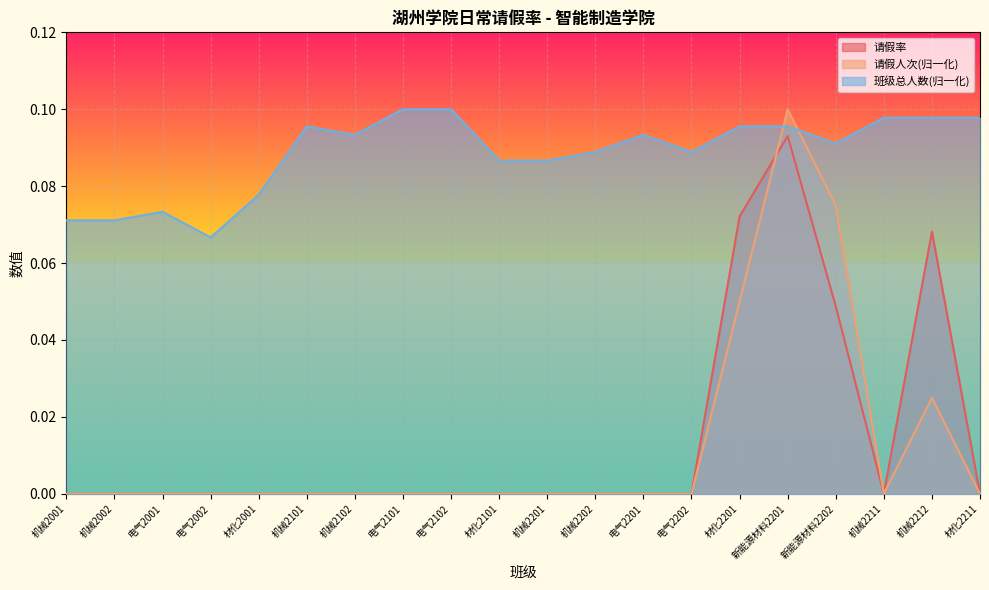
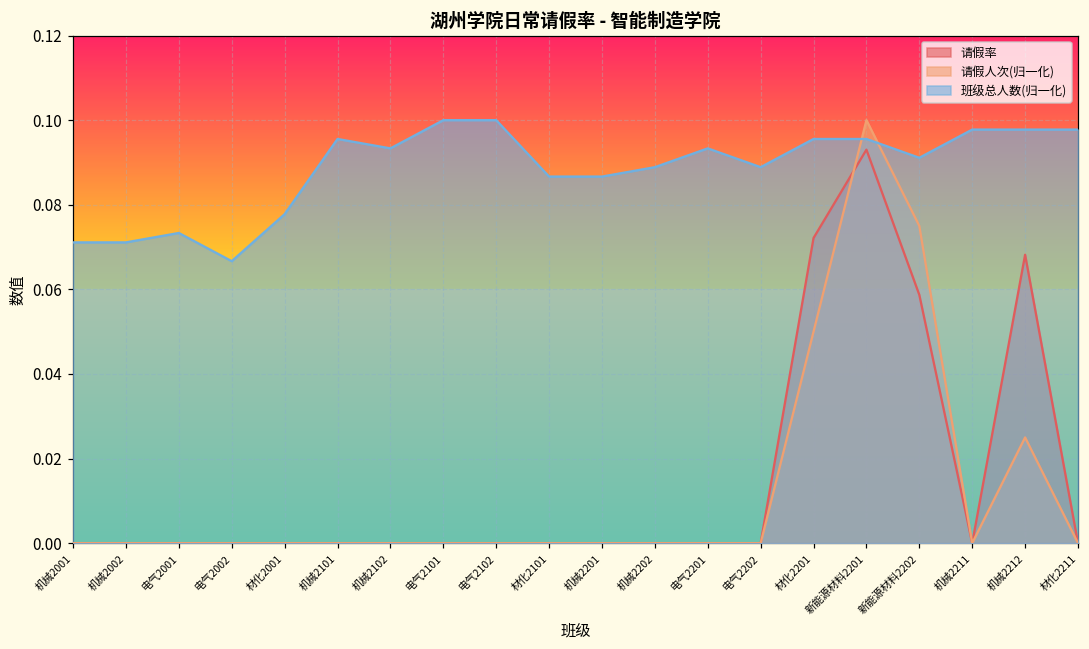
请假率, 新能源材料2202: 0.049 -> 0.059
